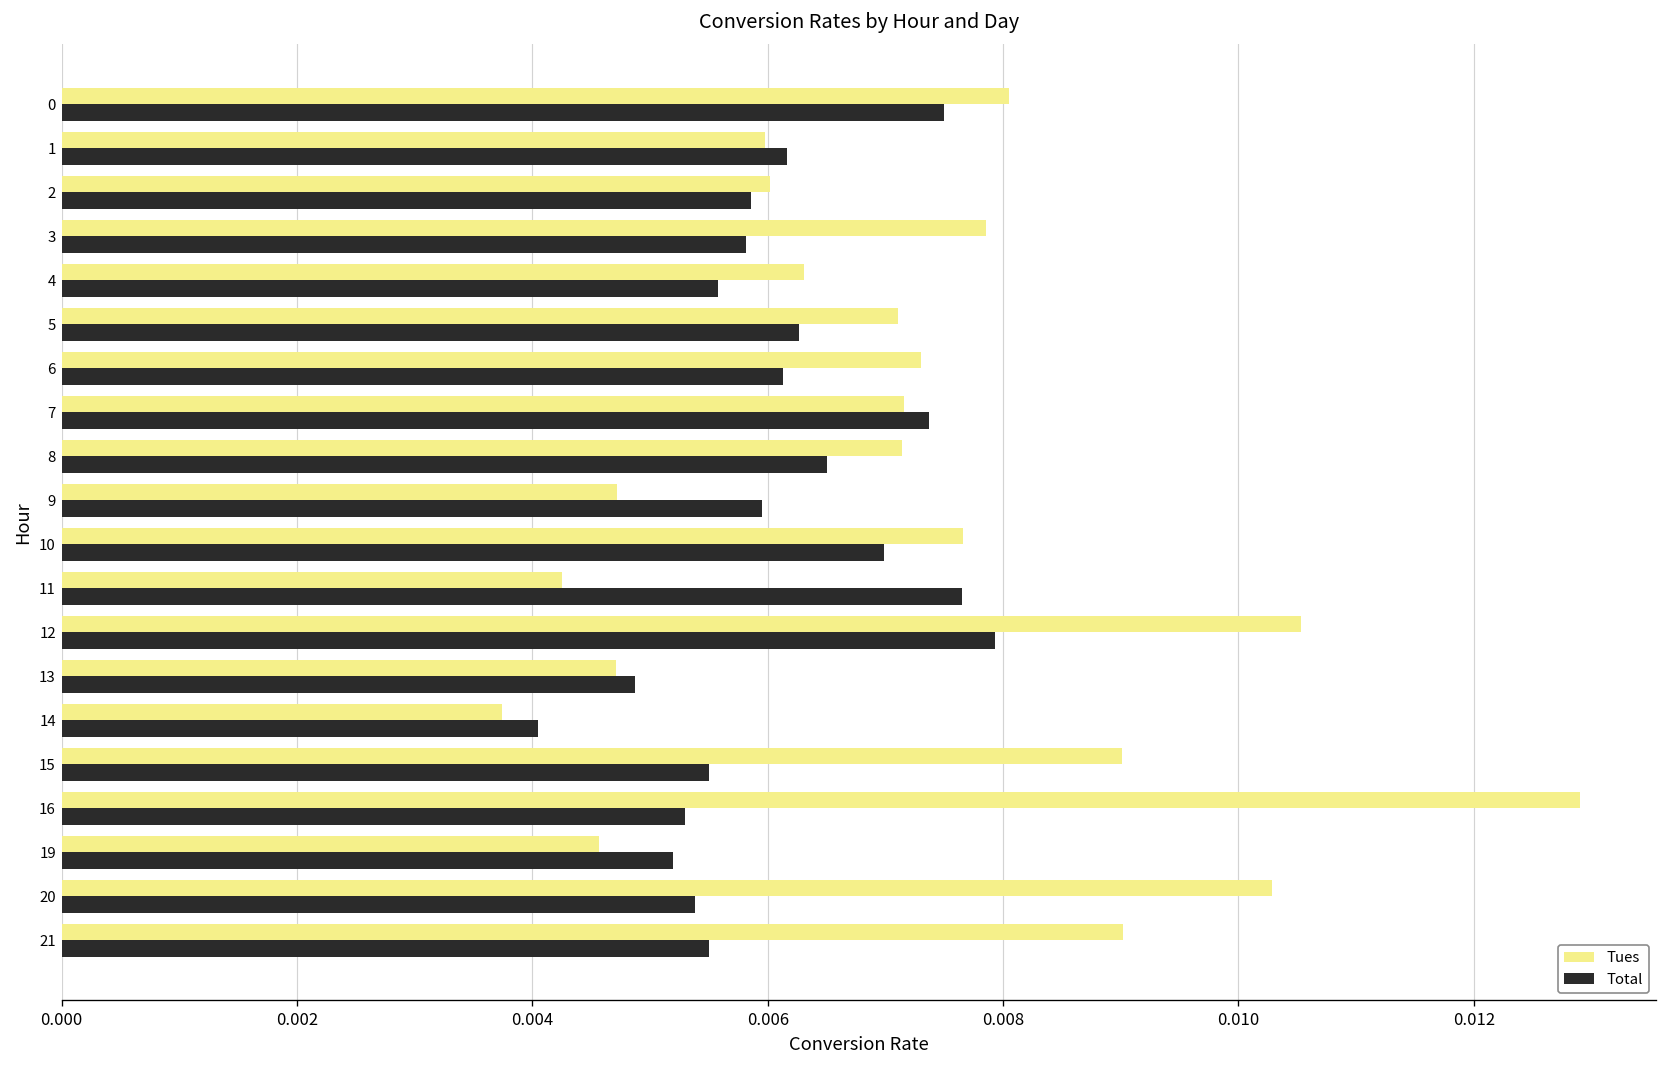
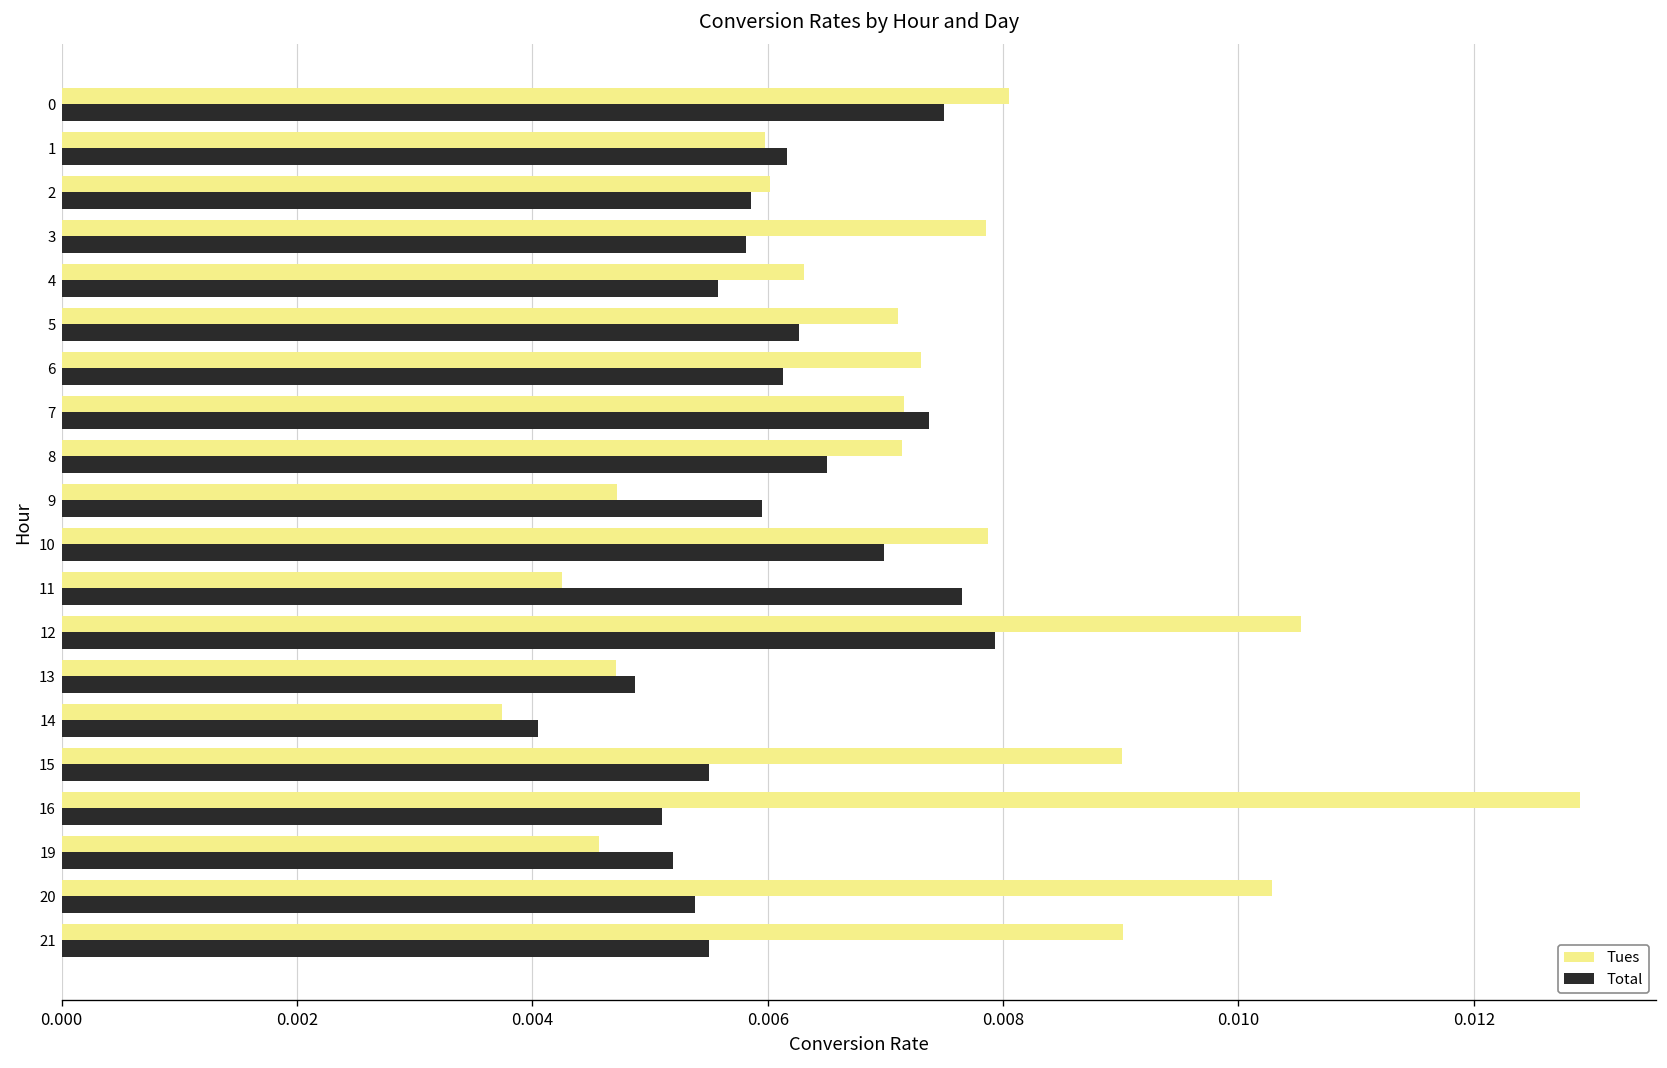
Tues, 10: 0.0077 -> 0.0079
Total, 16: 0.0053 -> 0.0051
